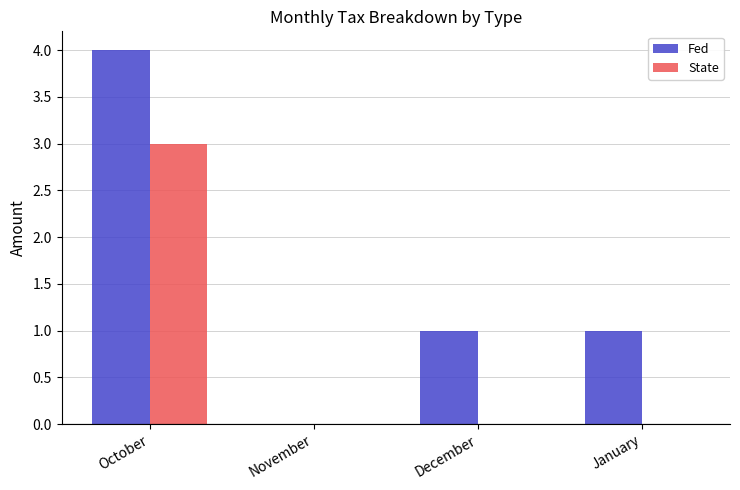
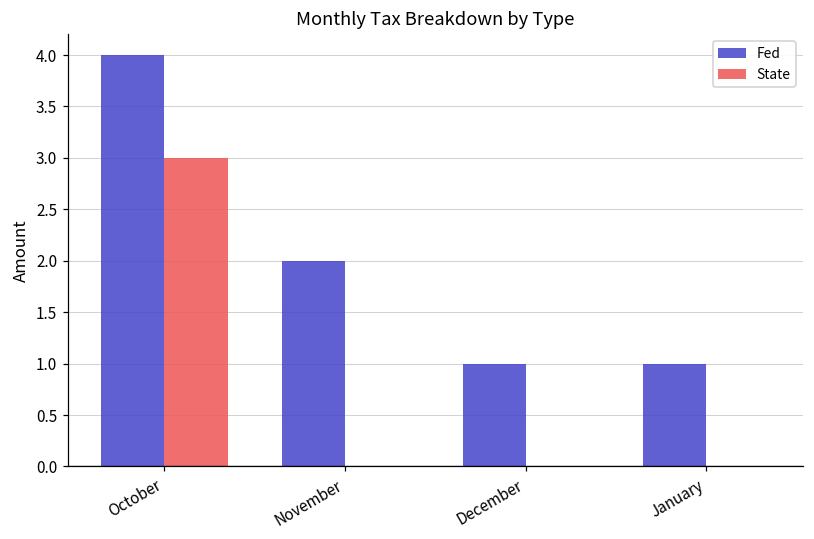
Fed, November: 0 -> 2
